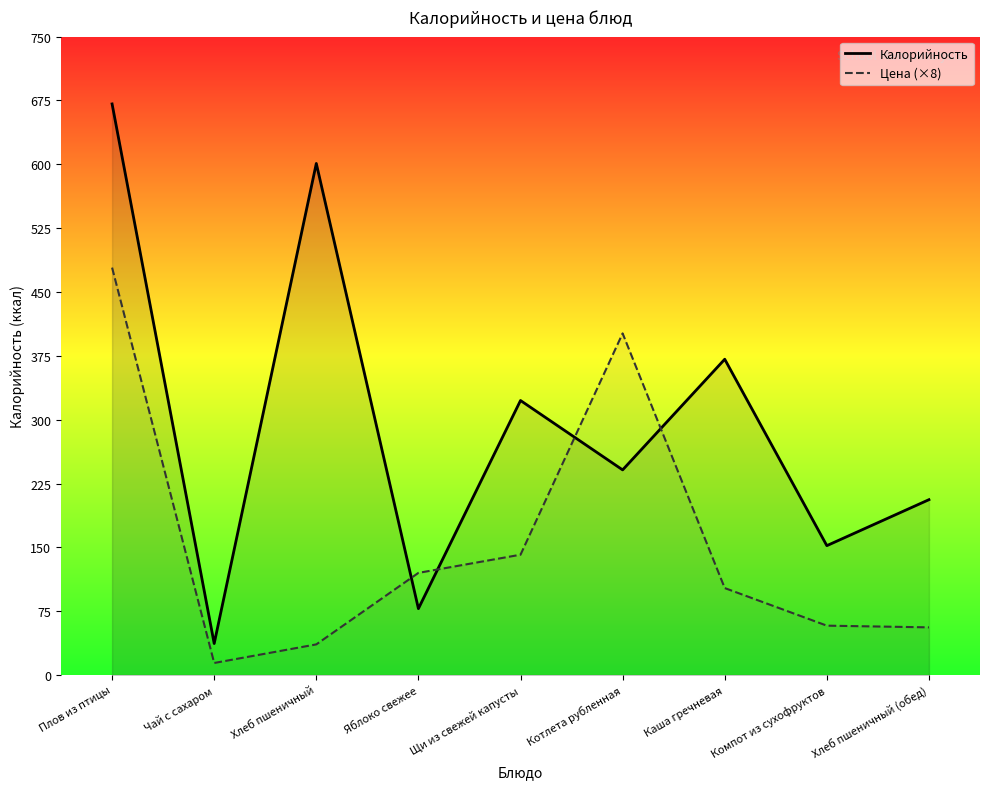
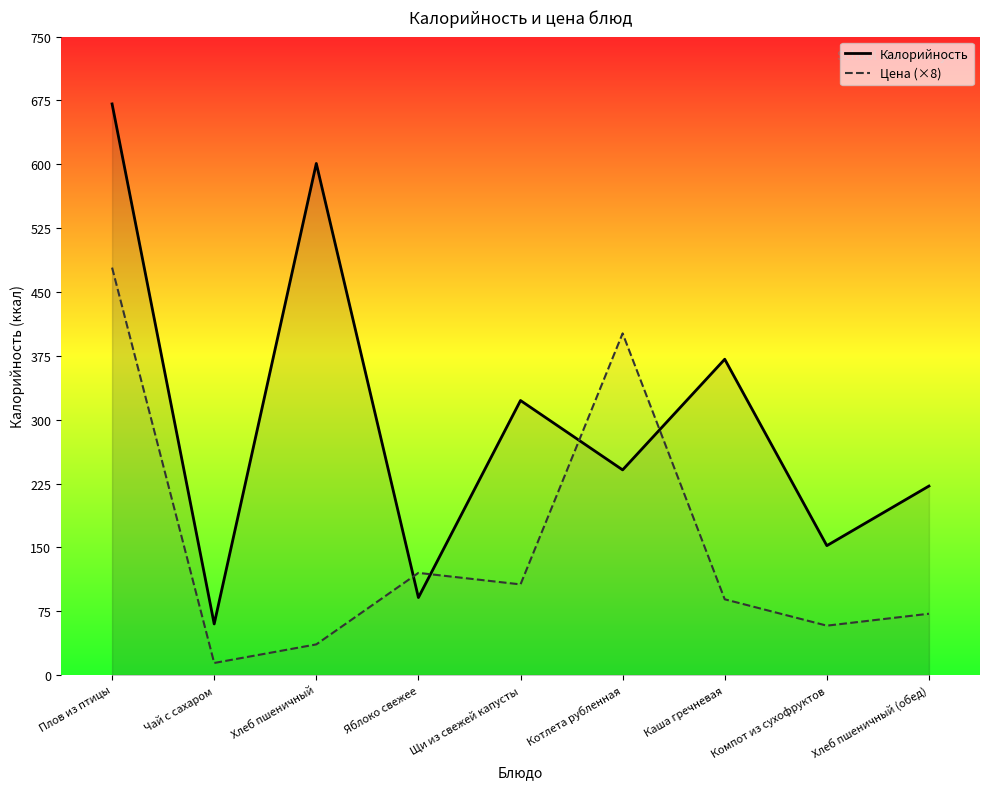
Калорийность, Чай с сахаром: 40 -> 60
Калорийность, Яблоко свежее: 80 -> 90
Цена (×8), Щи из свежей капусты: 140 -> 110
Цена (×8), Каша гречневая: 100 -> 90
Калорийность, Хлеб пшеничный (обед): 210 -> 220
Цена (×8), Хлеб пшеничный (обед): 60 -> 70
